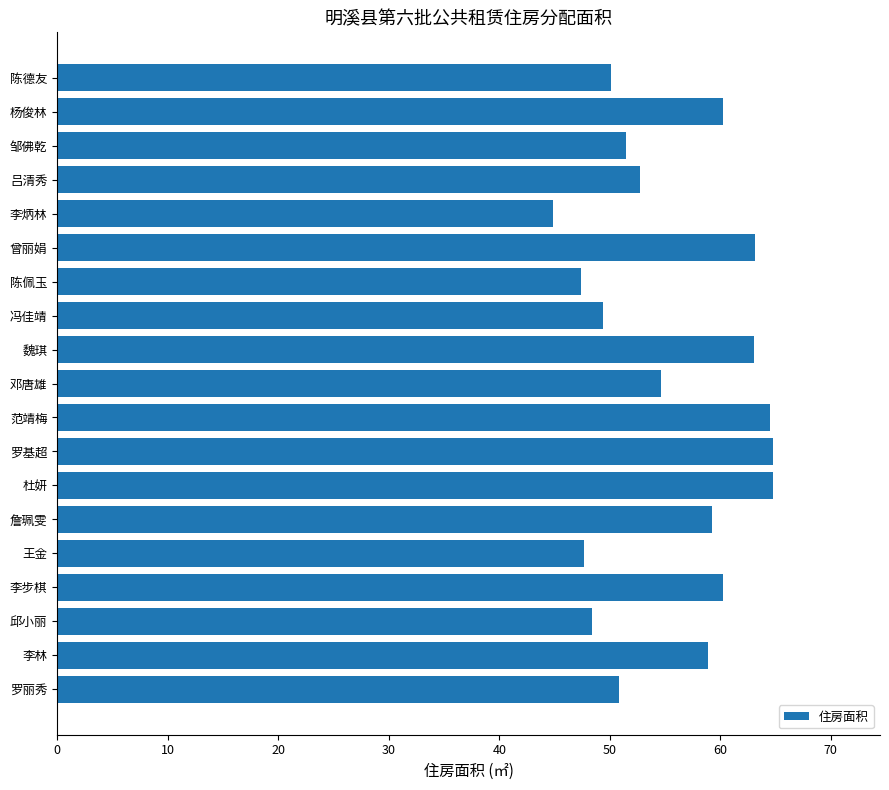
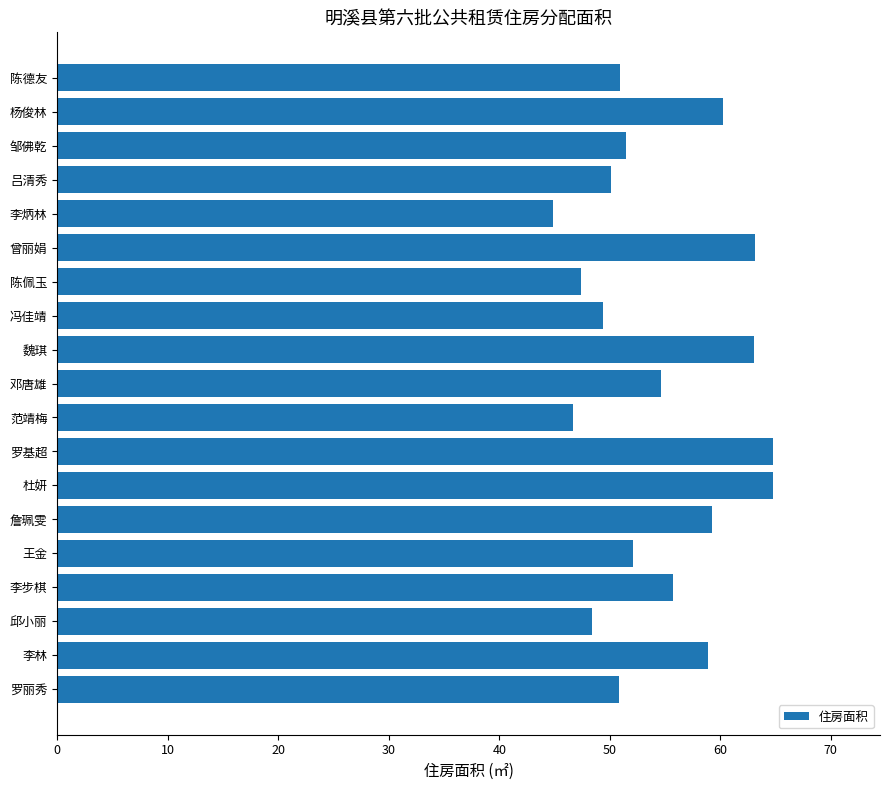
陈德友: 50.1 -> 50.9
吕清秀: 52.7 -> 50.1
范靖梅: 64.5 -> 46.7
王金: 47.7 -> 52.1
李步棋: 60.2 -> 55.7
